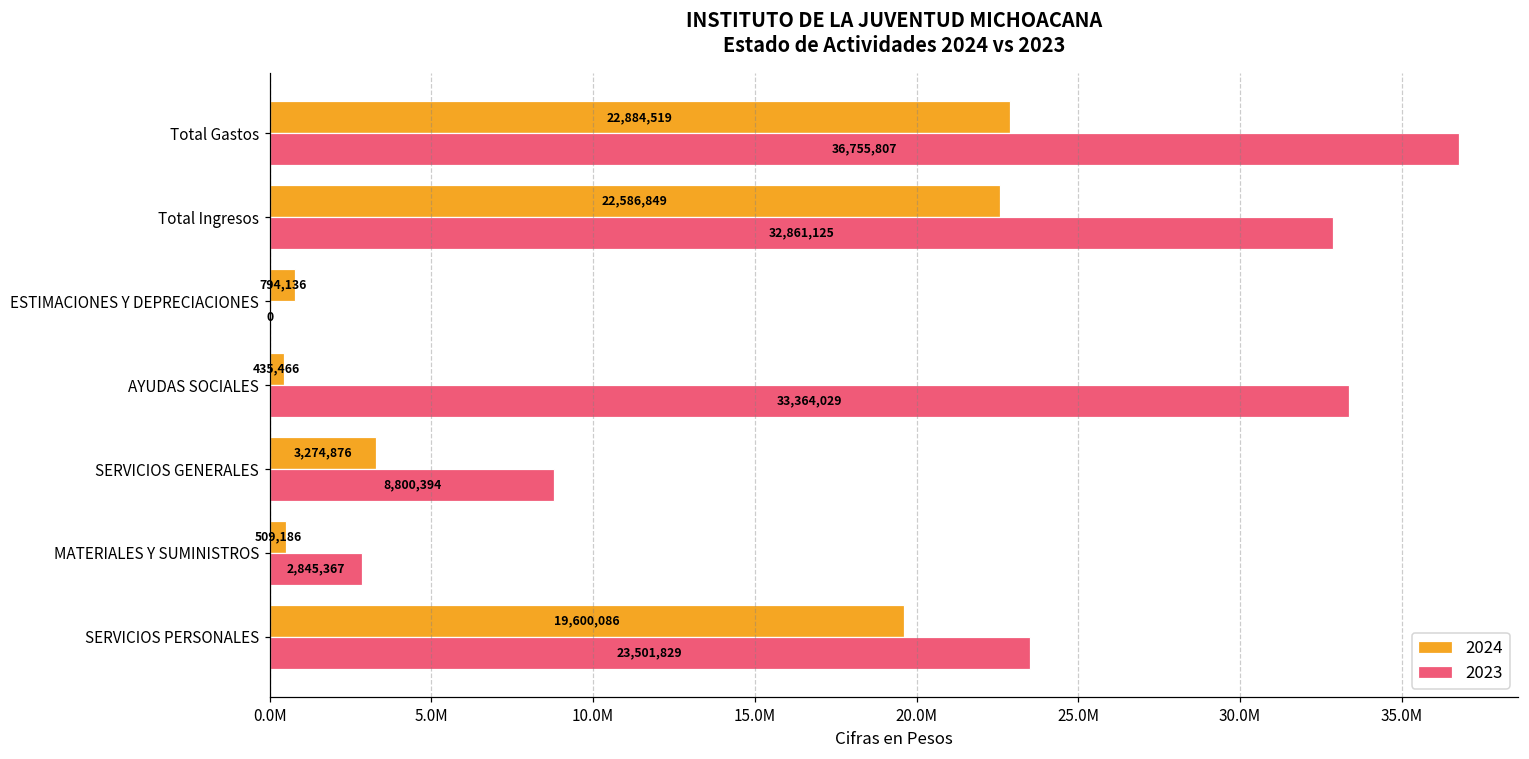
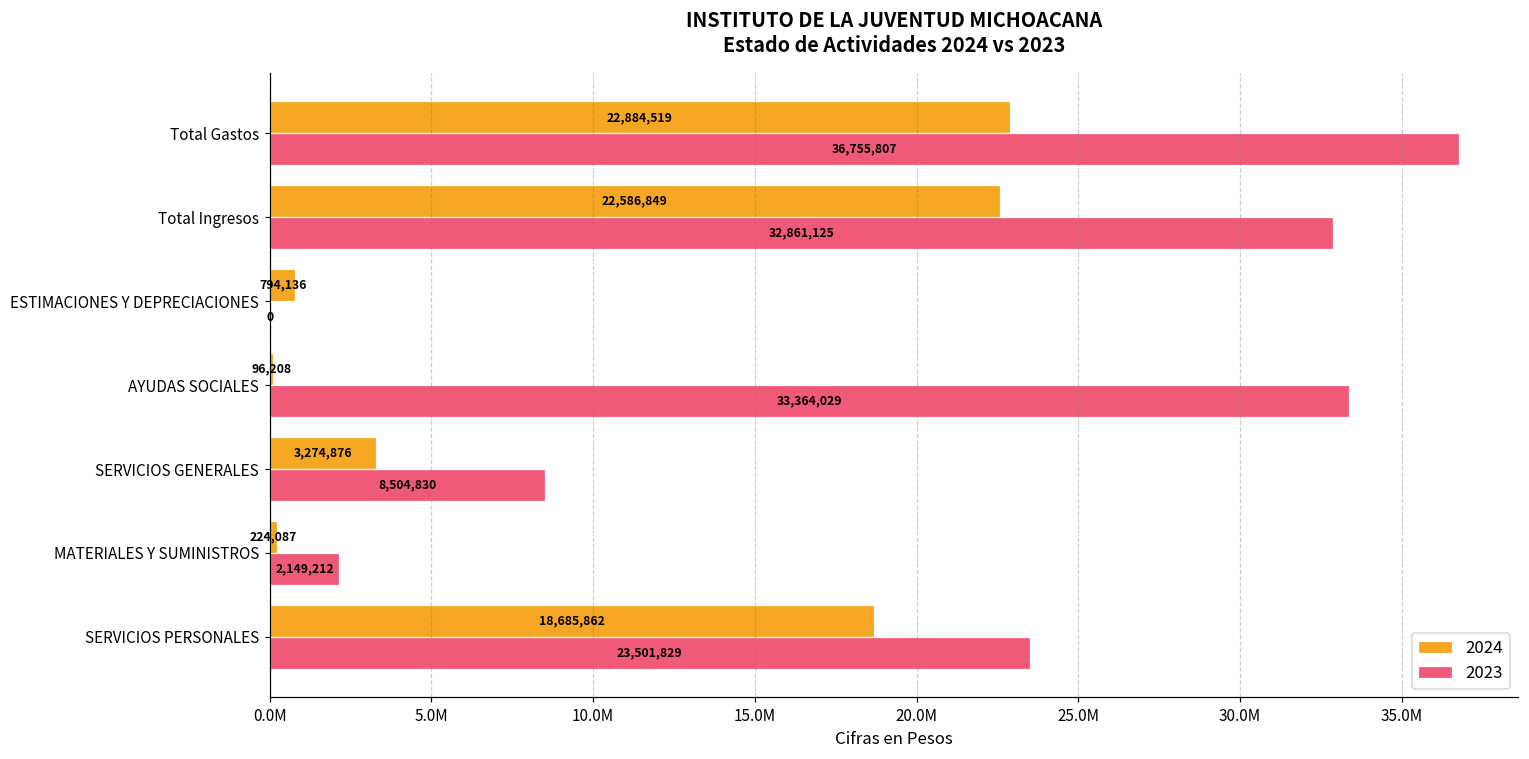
2024, AYUDAS SOCIALES: 435,466 -> 96,208
2023, SERVICIOS GENERALES: 8,800,394 -> 8,504,830
2024, MATERIALES Y SUMINISTROS: 509,186 -> 224,087
2023, MATERIALES Y SUMINISTROS: 2,845,367 -> 2,149,212
2024, SERVICIOS PERSONALES: 19,600,086 -> 18,685,862
